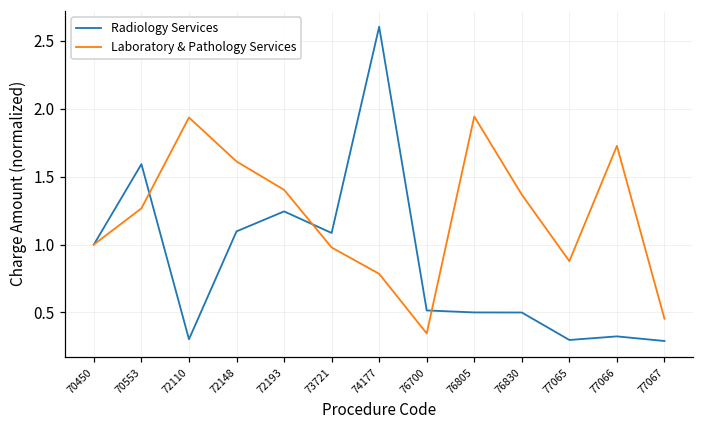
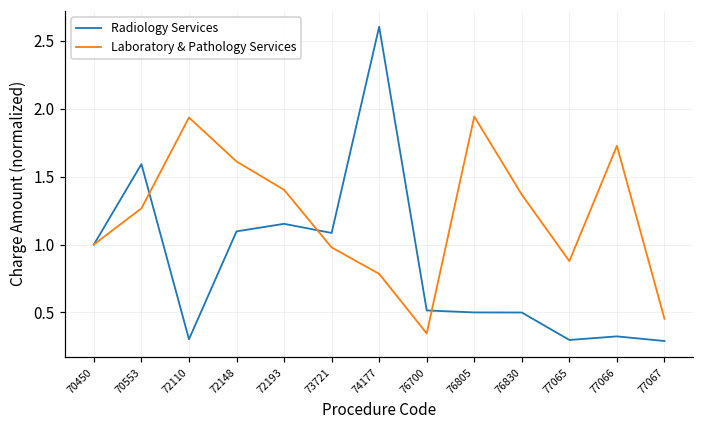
Radiology Services, 72193: 1.24 -> 1.15
